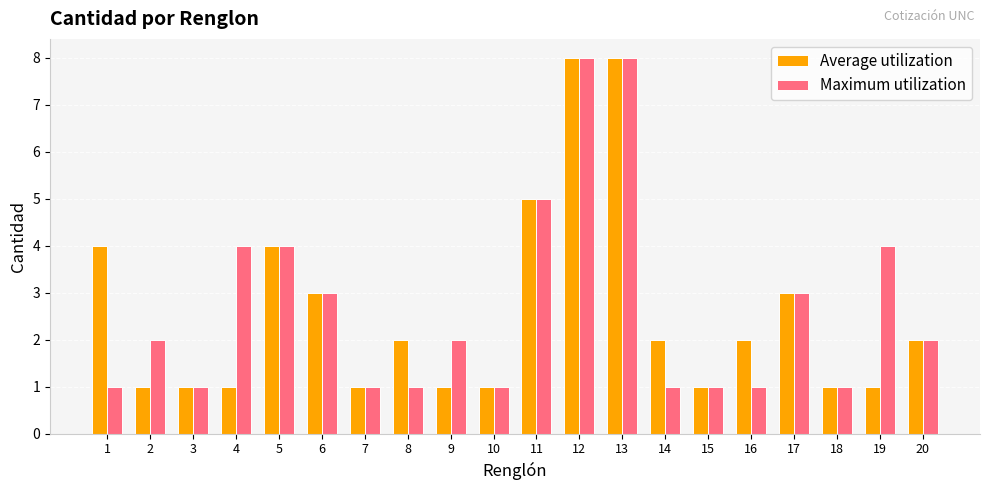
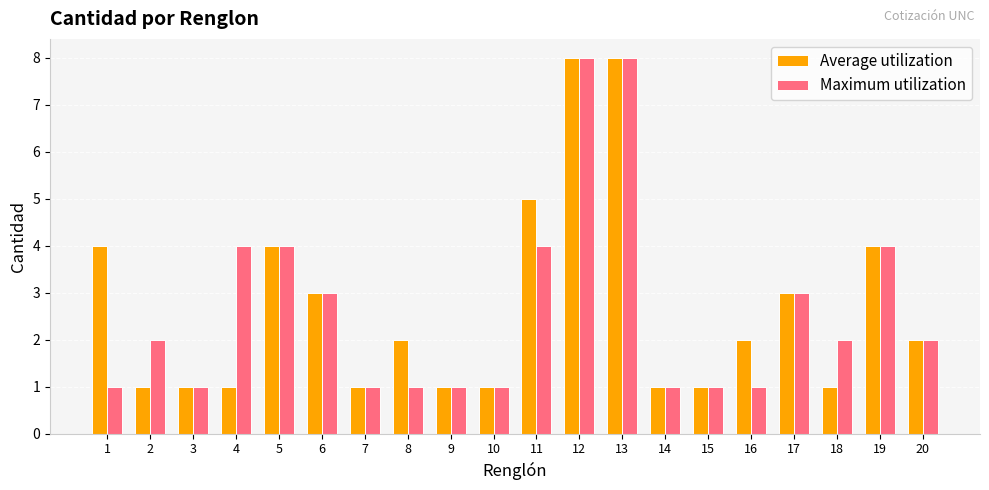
Maximum utilization, 9: 2 -> 1
Maximum utilization, 11: 5 -> 4
Average utilization, 14: 2 -> 1
Maximum utilization, 18: 1 -> 2
Average utilization, 19: 1 -> 4
